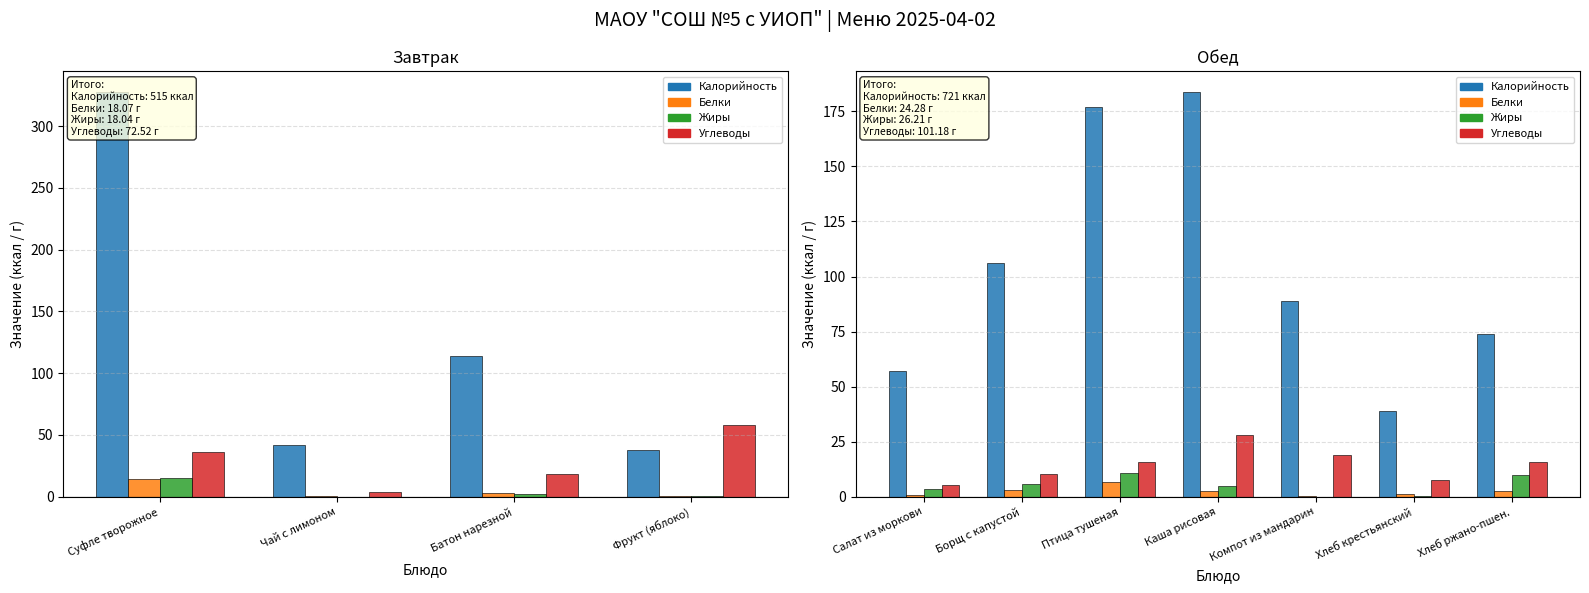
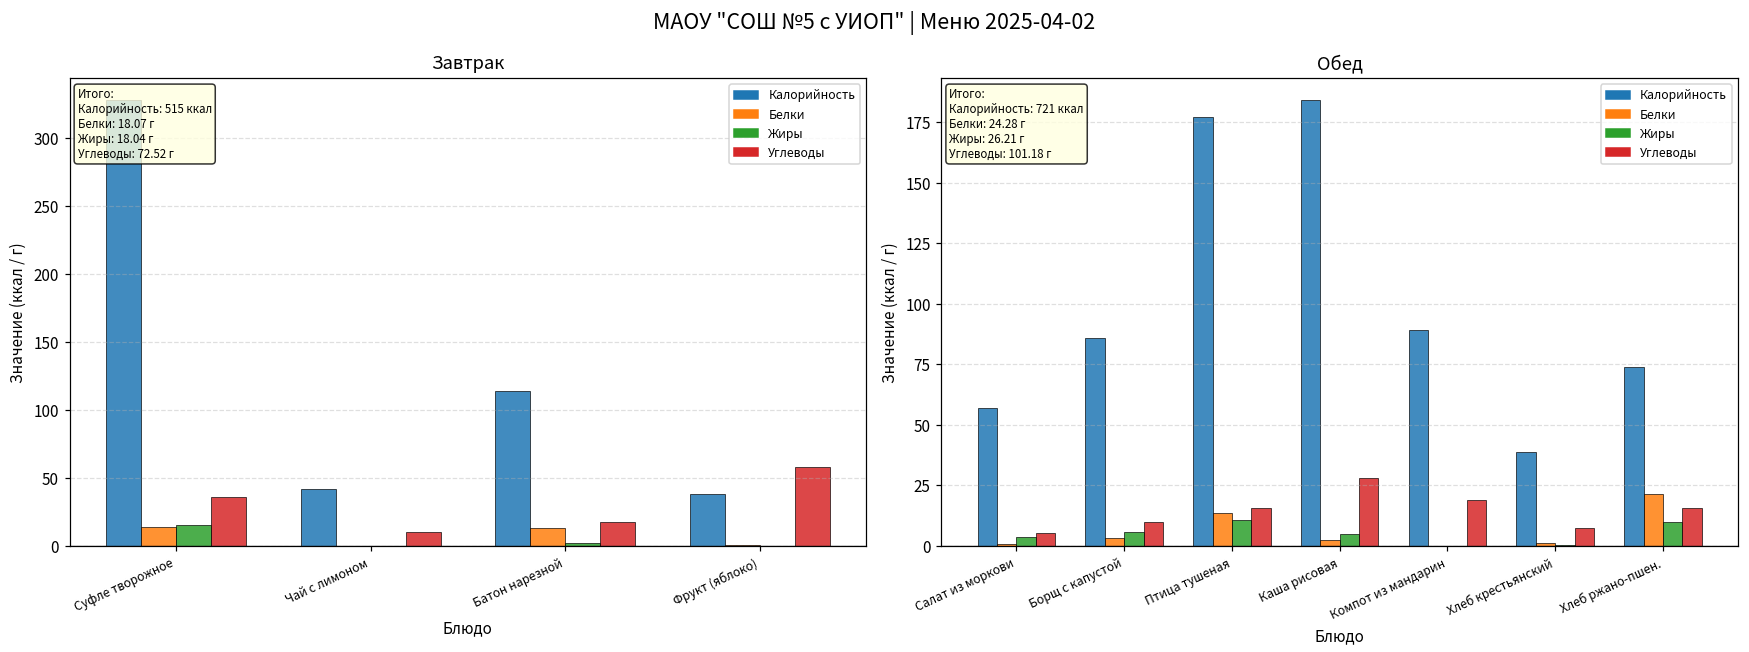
Завтрак, Углеводы, Чай с лимоном: 3 -> 10
Завтрак, Белки, Батон нарезной: 3 -> 13
Обед, Калорийность, Борщ с капустой: 106 -> 86
Обед, Белки, Птица тушеная: 7 -> 14
Обед, Белки, Хлеб ржано-пшен.: 3 -> 22
